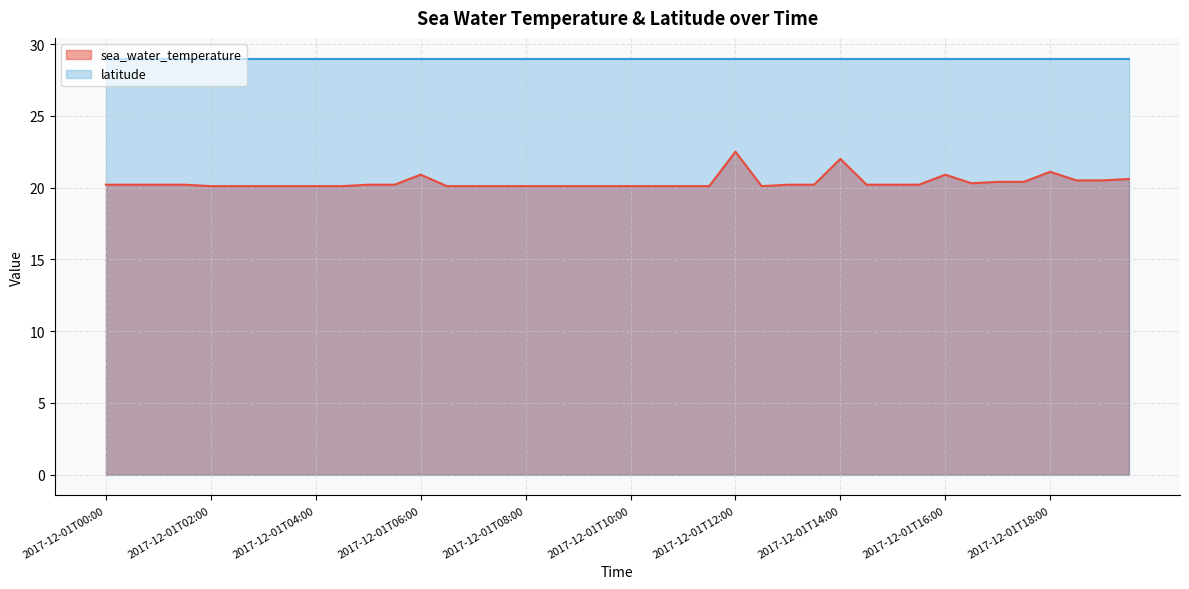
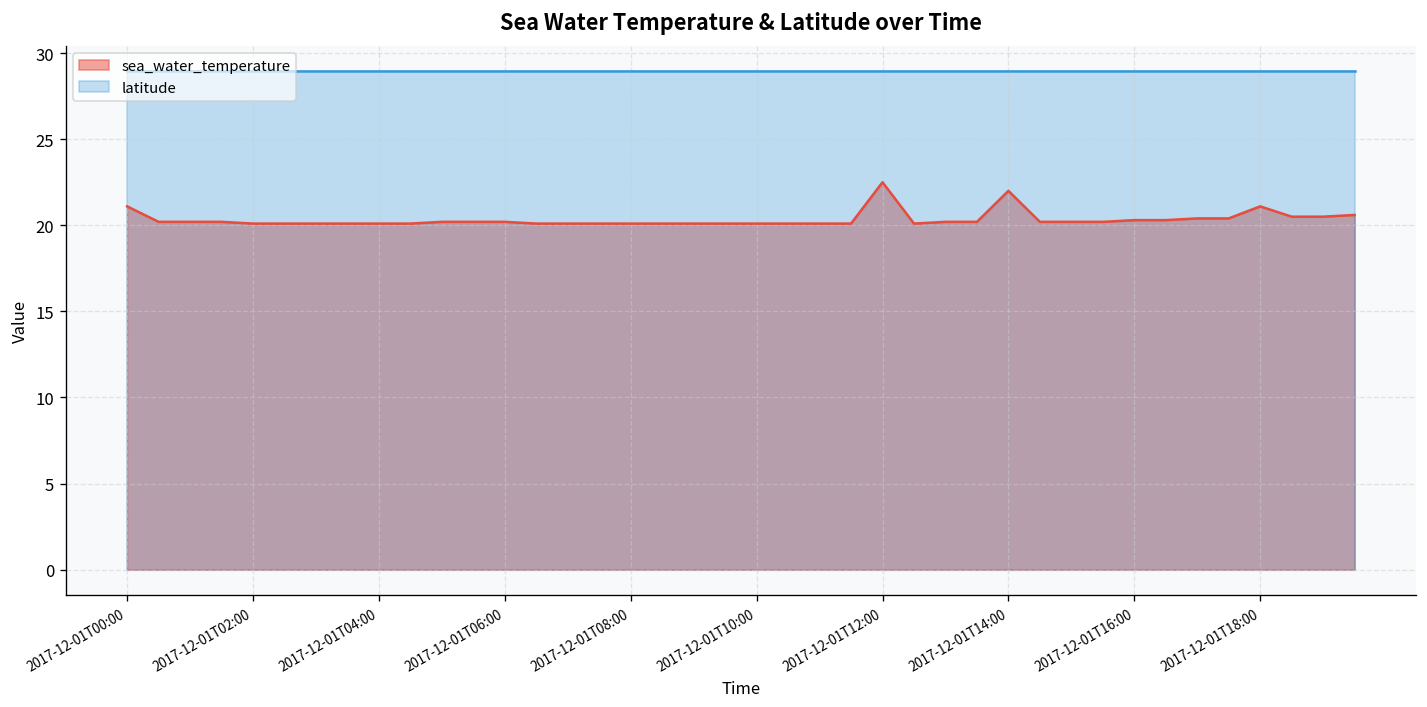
sea_water_temperature, 2017-12-01T00:00: 20.2 -> 21.1
sea_water_temperature, 2017-12-01T06:00: 20.9 -> 20.2
sea_water_temperature, 2017-12-01T16:00: 20.9 -> 20.3
